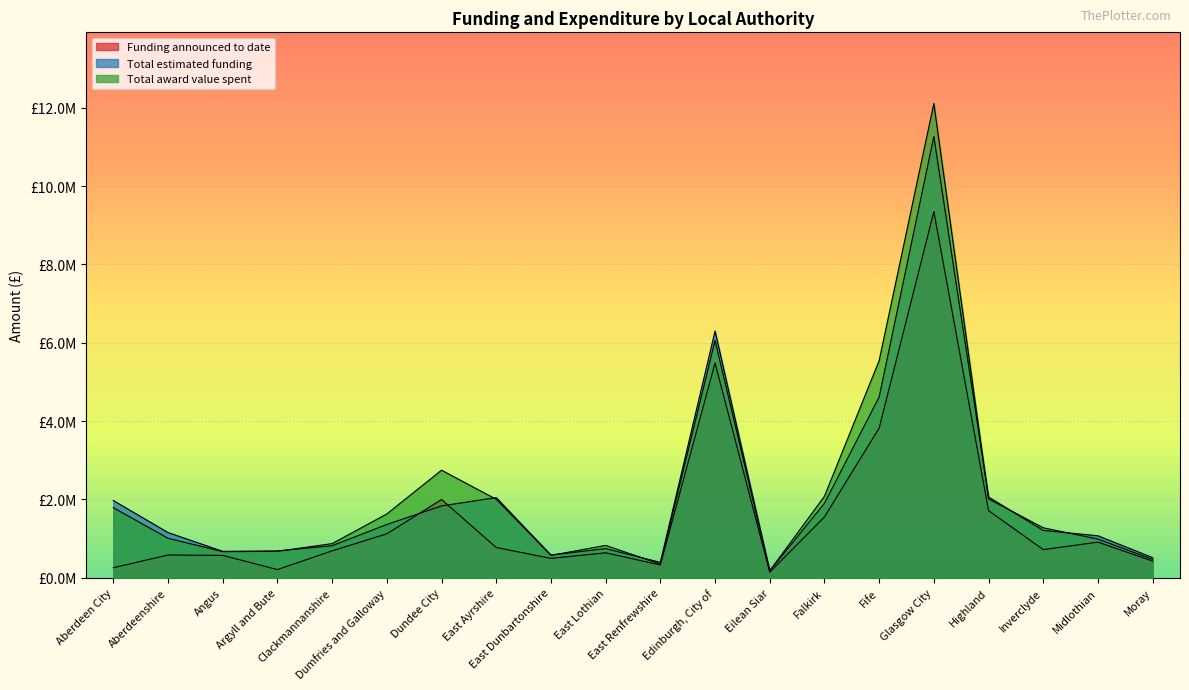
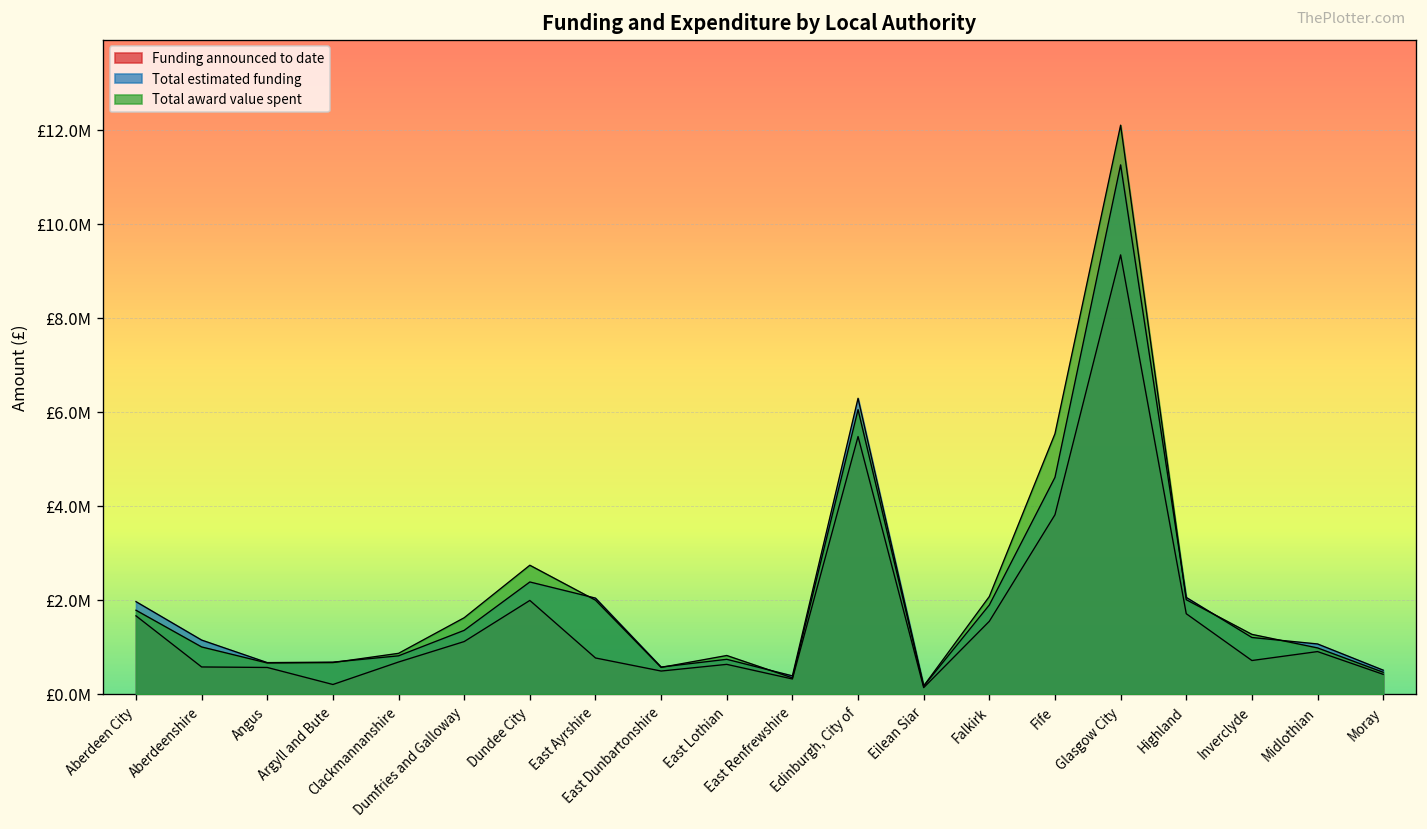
Funding announced to date, Aberdeen City: £300000 -> £1700000
Total estimated funding, Dundee City: £1800000 -> £2400000
